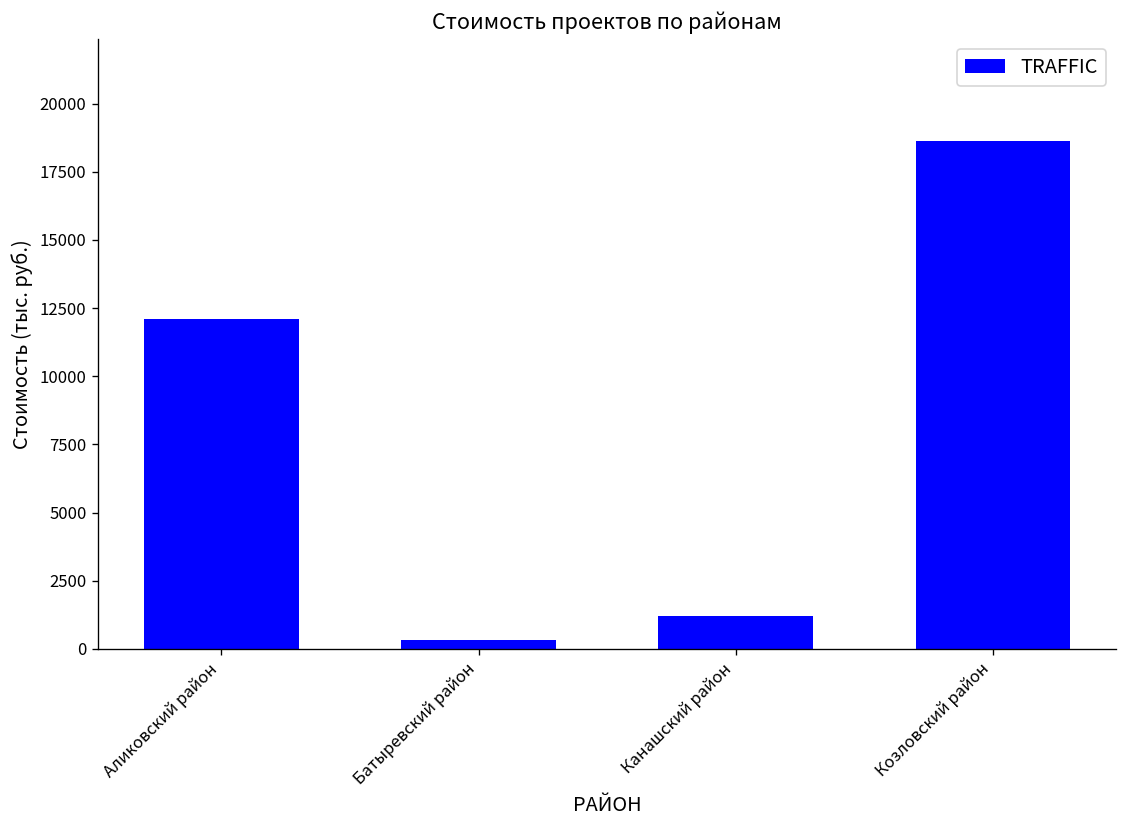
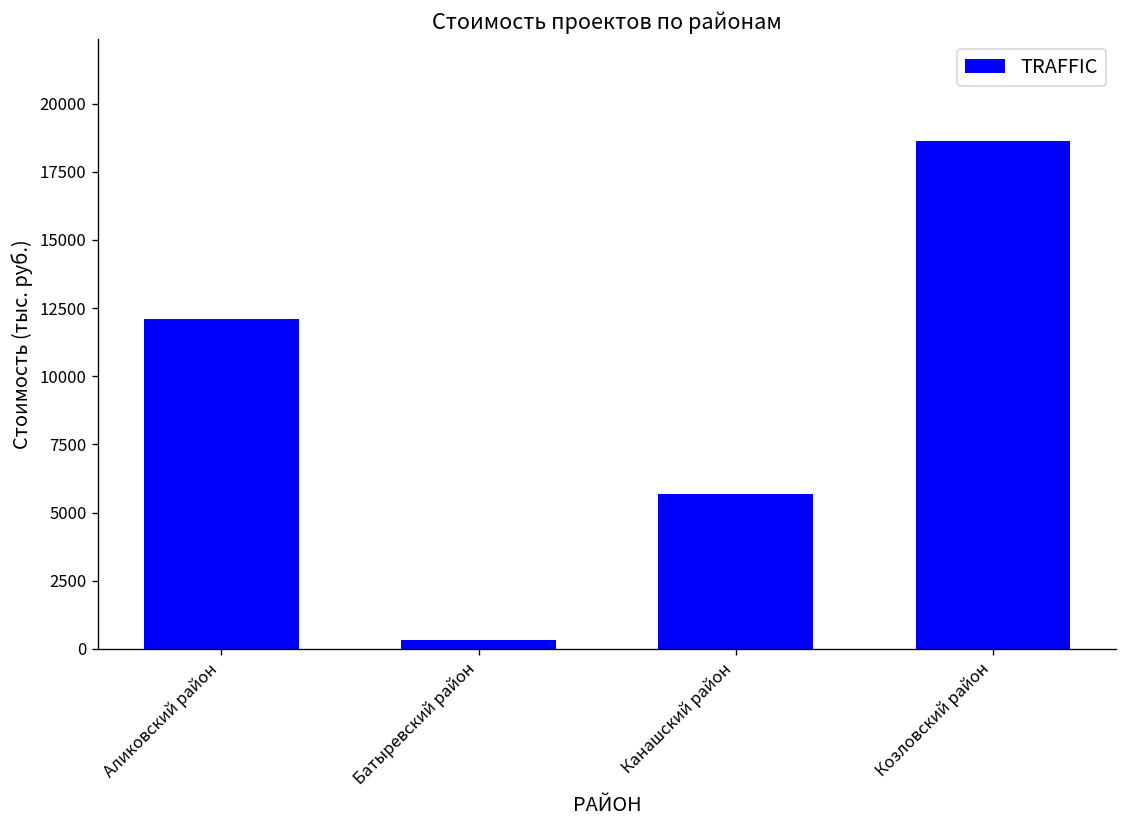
Канашский район: 1200 -> 5700
